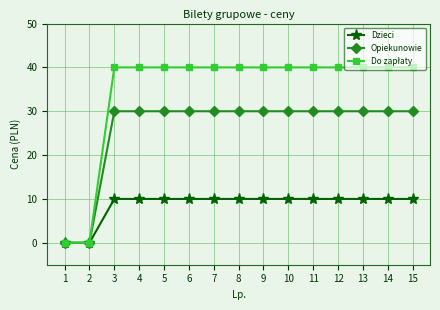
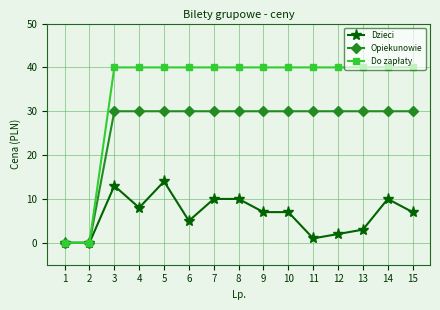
Dzieci, 3: 10 -> 13
Dzieci, 4: 10 -> 8
Dzieci, 5: 10 -> 14
Dzieci, 6: 10 -> 5
Dzieci, 9: 10 -> 7
Dzieci, 10: 10 -> 7
Dzieci, 11: 10 -> 1
Dzieci, 12: 10 -> 2
Dzieci, 13: 10 -> 3
Dzieci, 15: 10 -> 7
